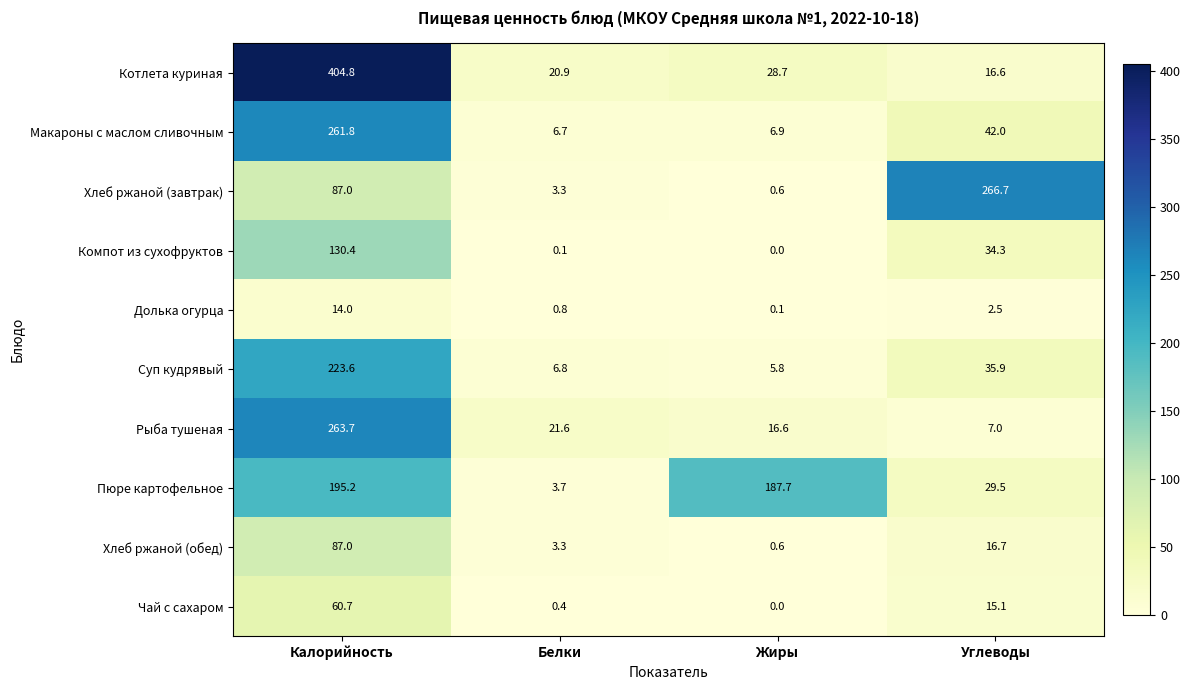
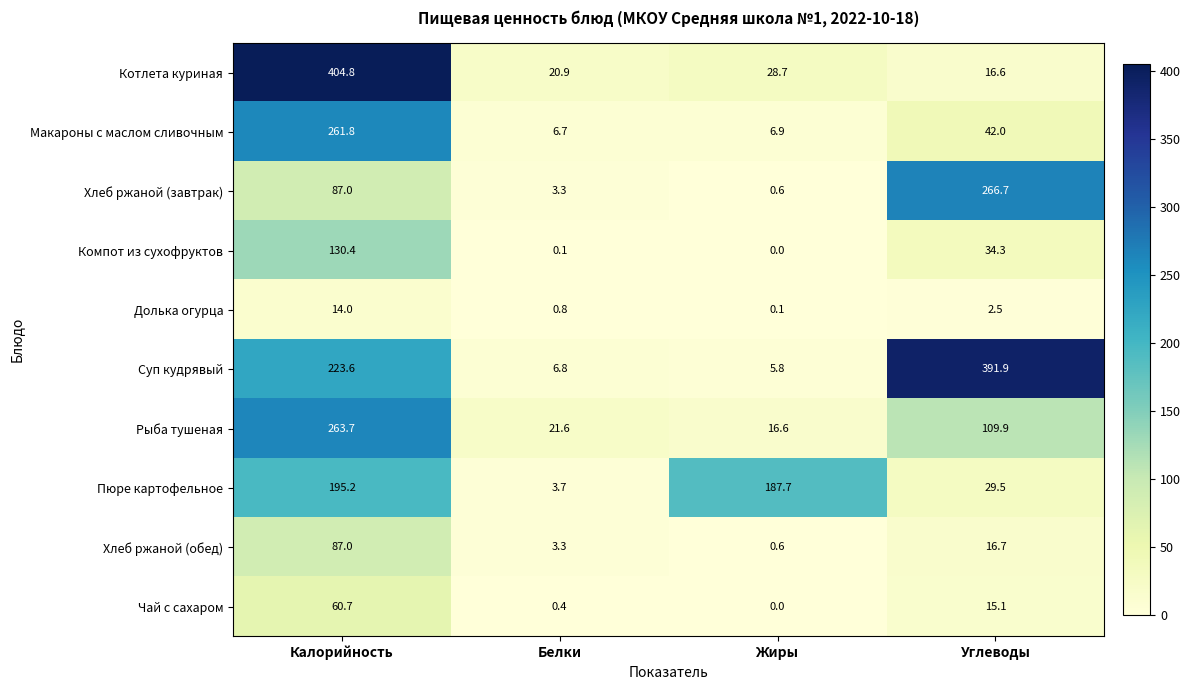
Суп кудрявый, Углеводы: 35.9 -> 391.9
Рыба тушеная, Углеводы: 7.0 -> 109.9
